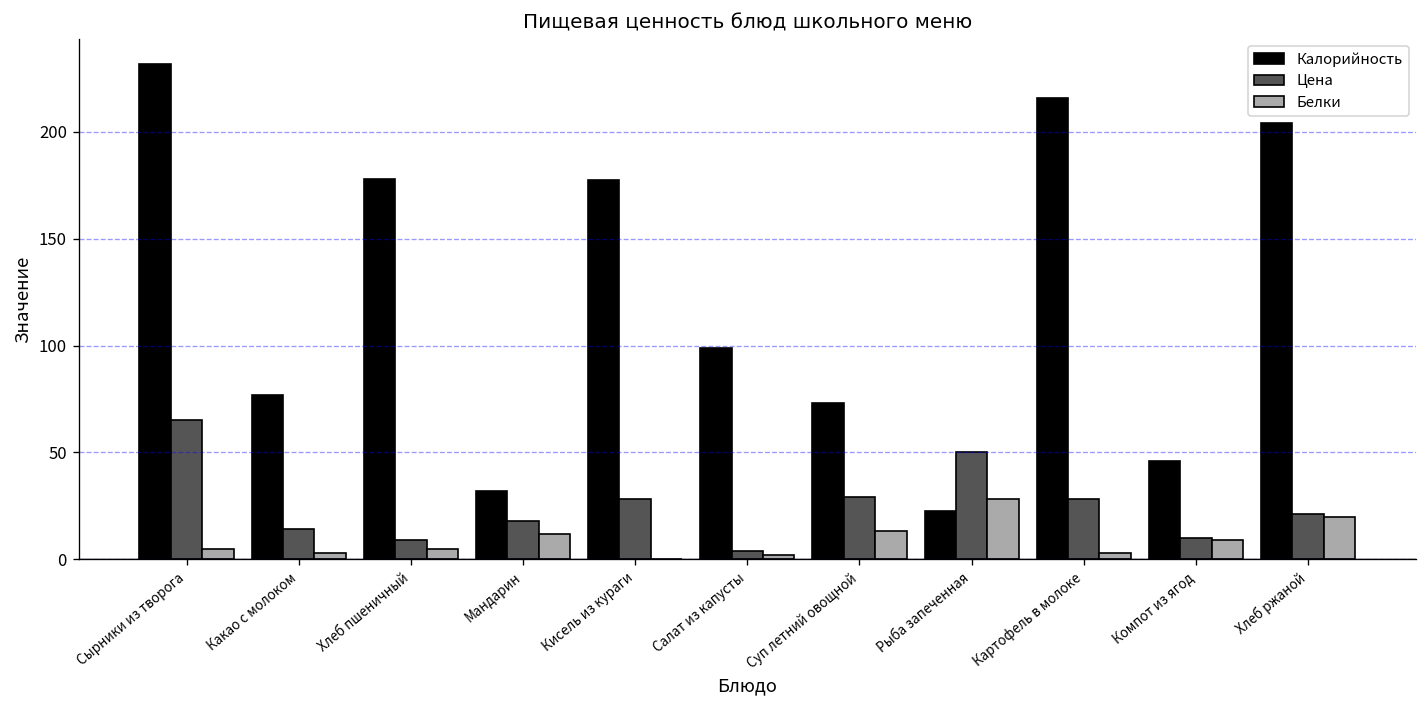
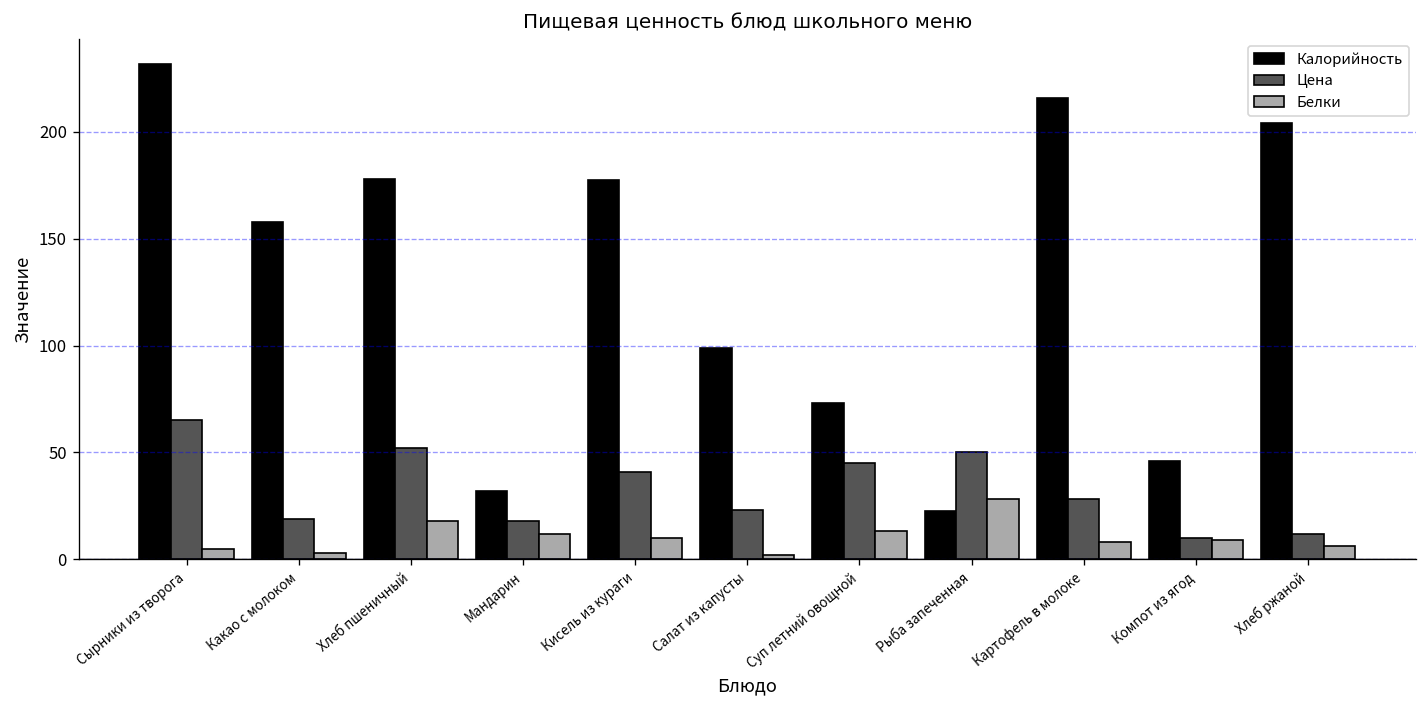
Калорийность, Какао с молоком: 77 -> 158
Цена, Какао с молоком: 14 -> 19
Цена, Хлеб пшеничный: 9 -> 52
Белки, Хлеб пшеничный: 5 -> 18
Цена, Кисель из кураги: 28 -> 41
Белки, Кисель из кураги: 0 -> 10
Цена, Салат из капусты: 4 -> 23
Цена, Суп летний овощной: 29 -> 45
Белки, Картофель в молоке: 3 -> 8
Цена, Хлеб ржаной: 21 -> 12
Белки, Хлеб ржаной: 20 -> 6
